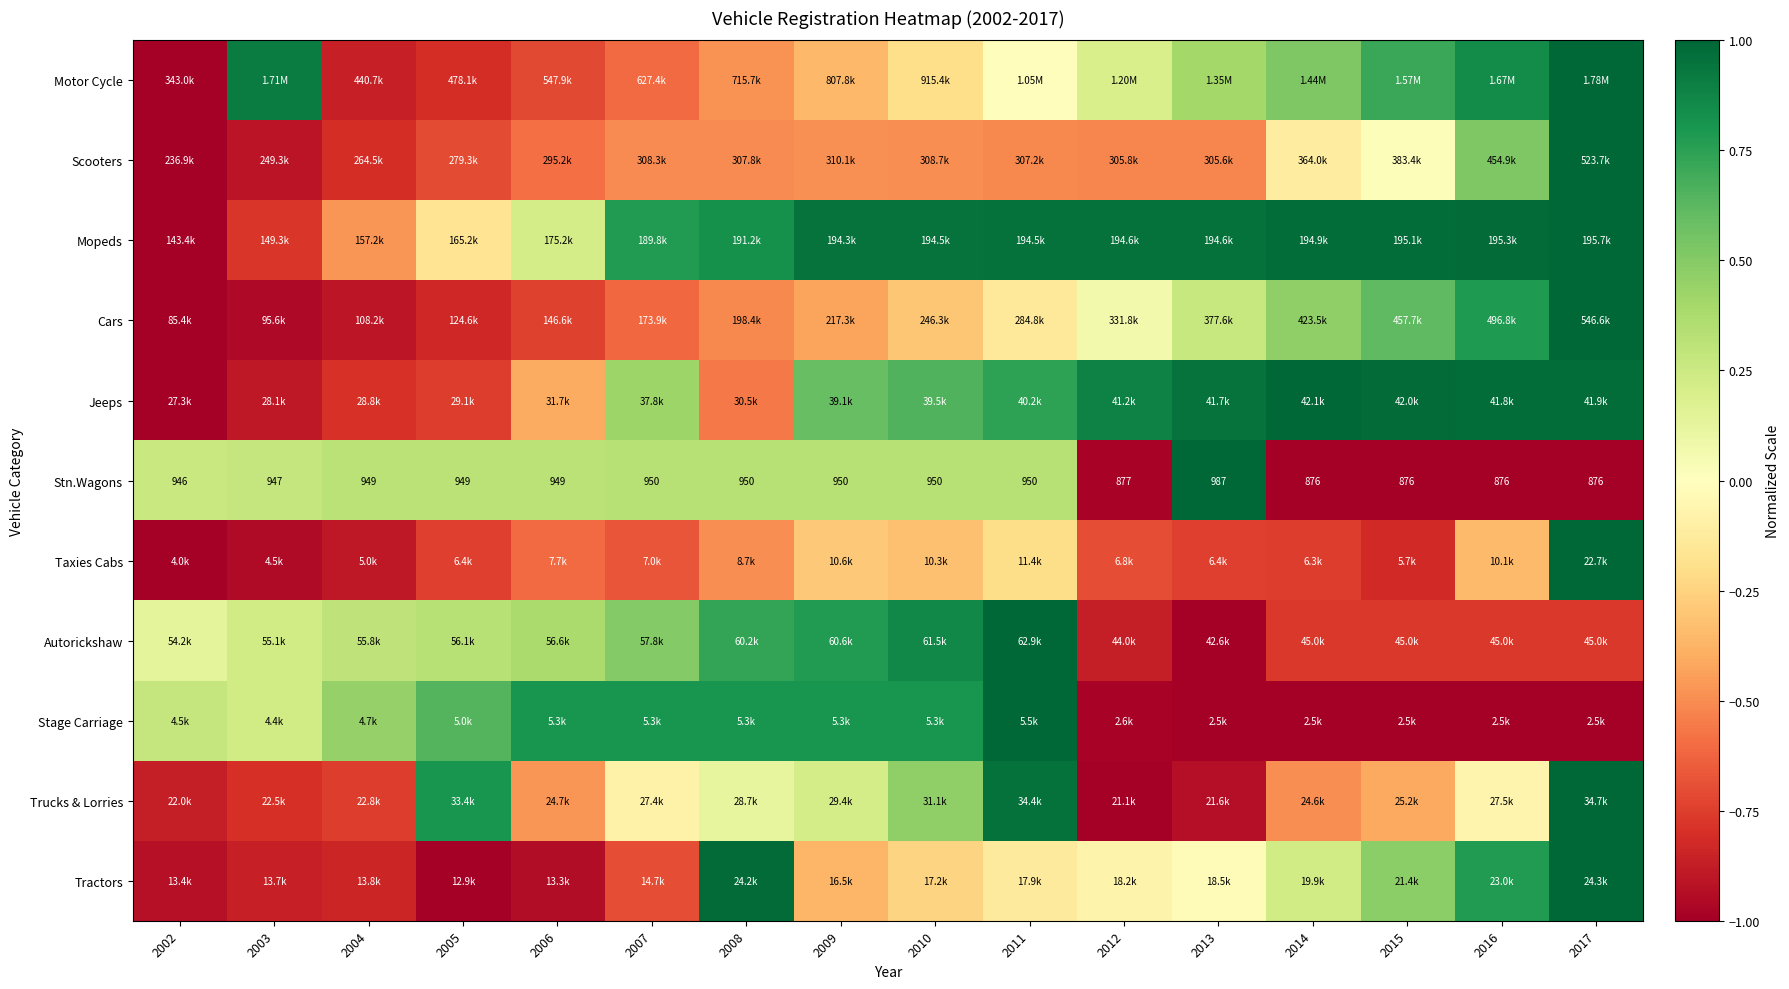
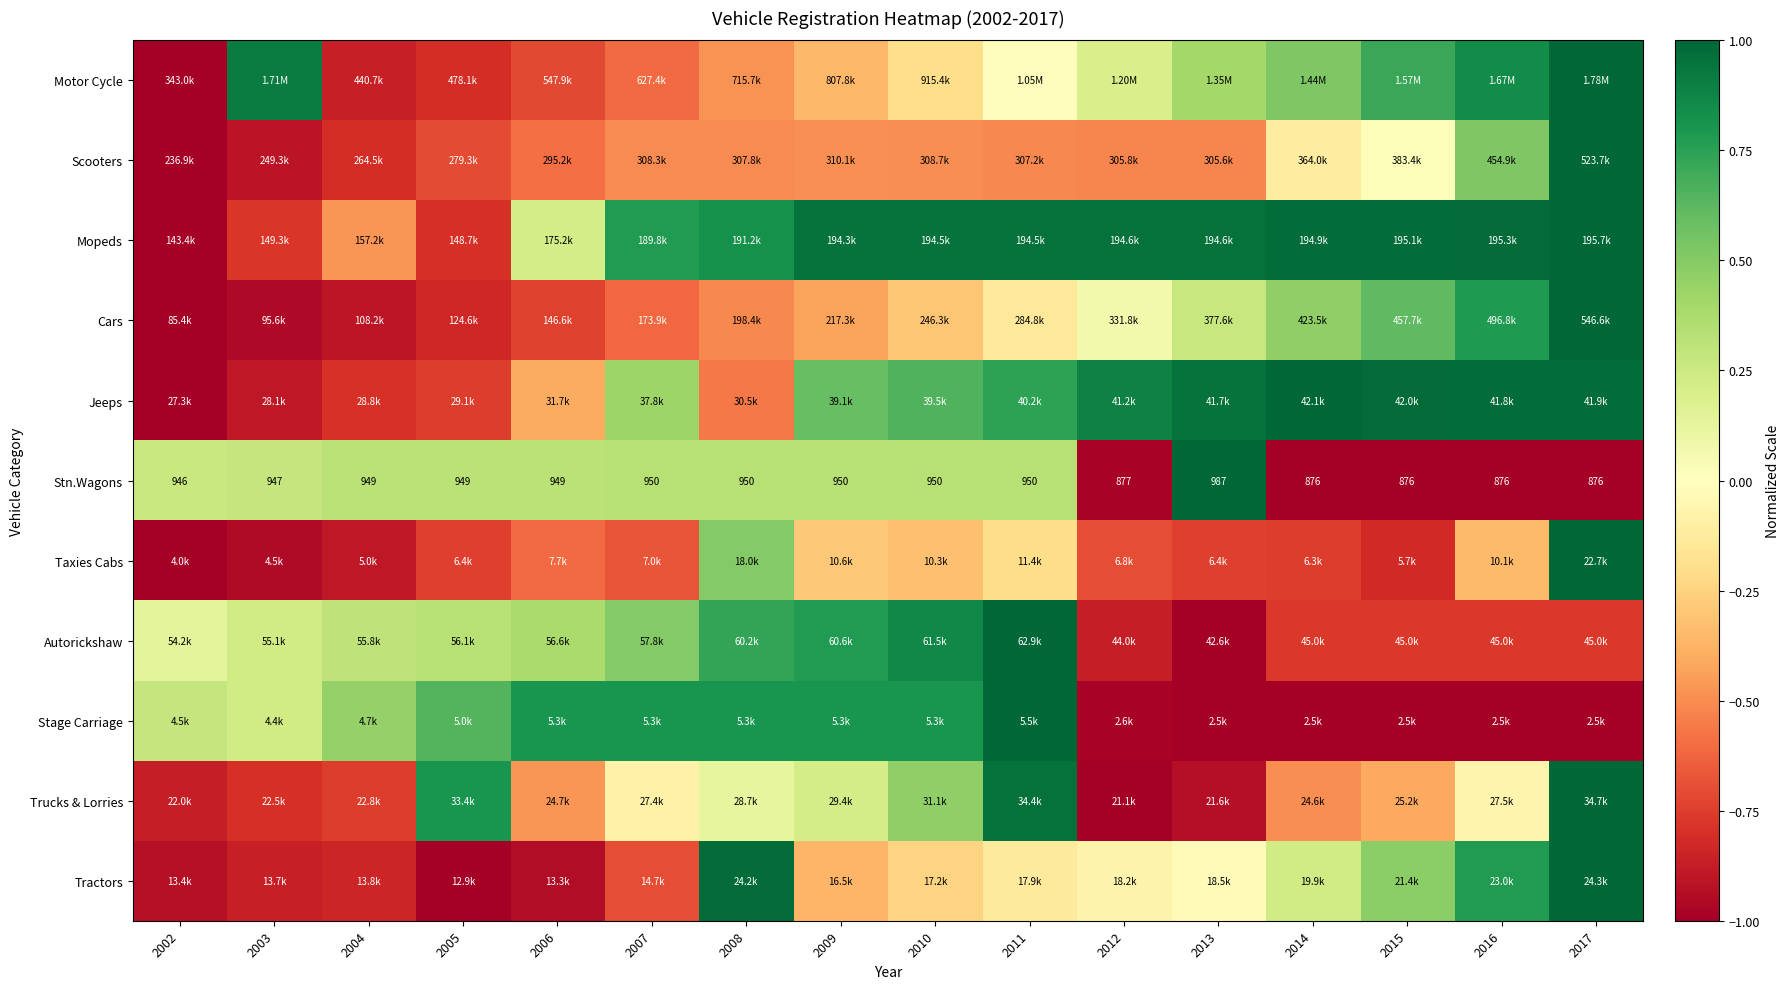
Mopeds, 2005: 165.2k -> 148.7k
Taxies Cabs, 2008: 8.7k -> 18.0k
